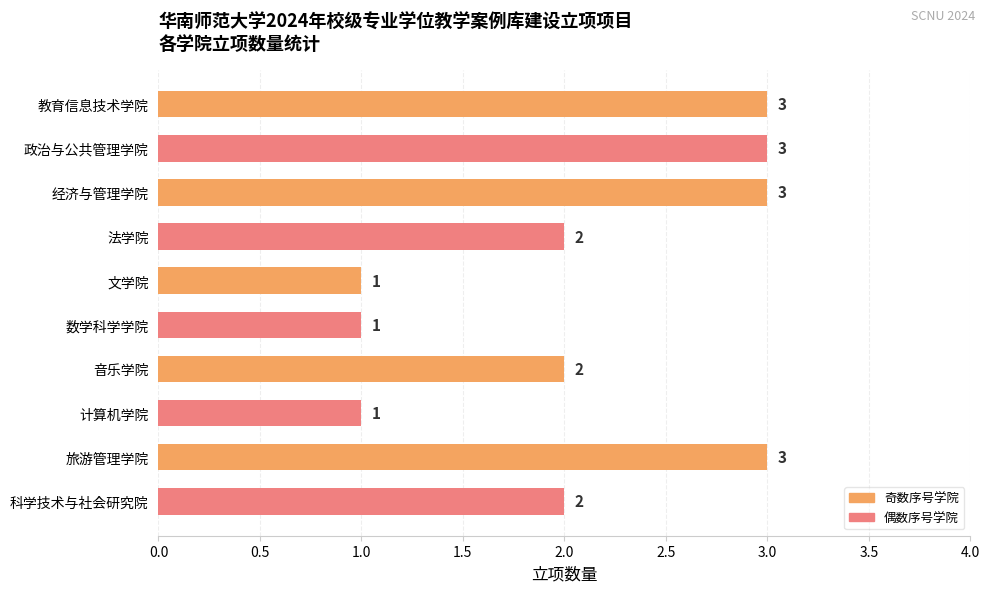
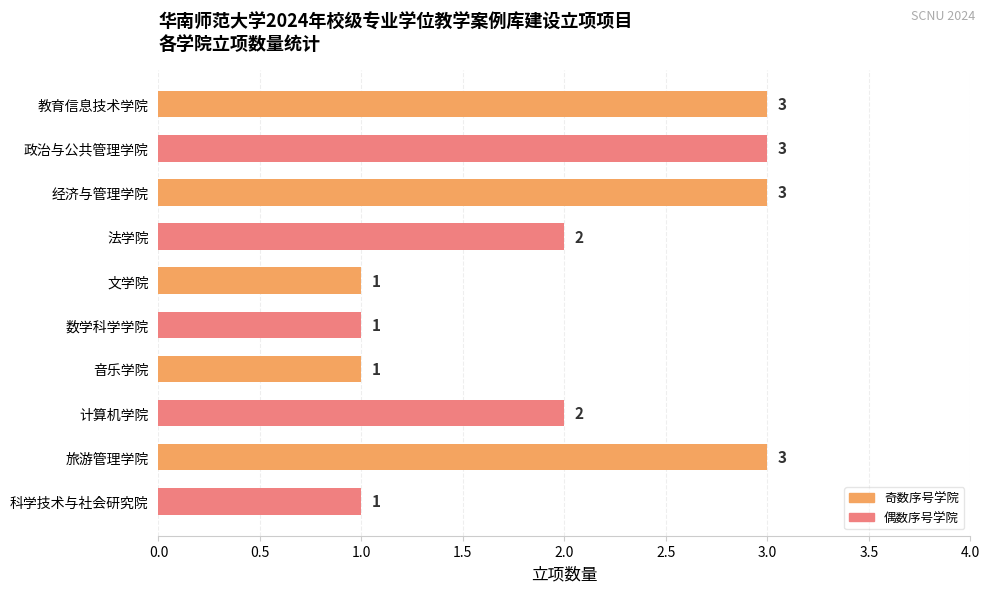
音乐学院: 2 -> 1
计算机学院: 1 -> 2
科学技术与社会研究院: 2 -> 1
